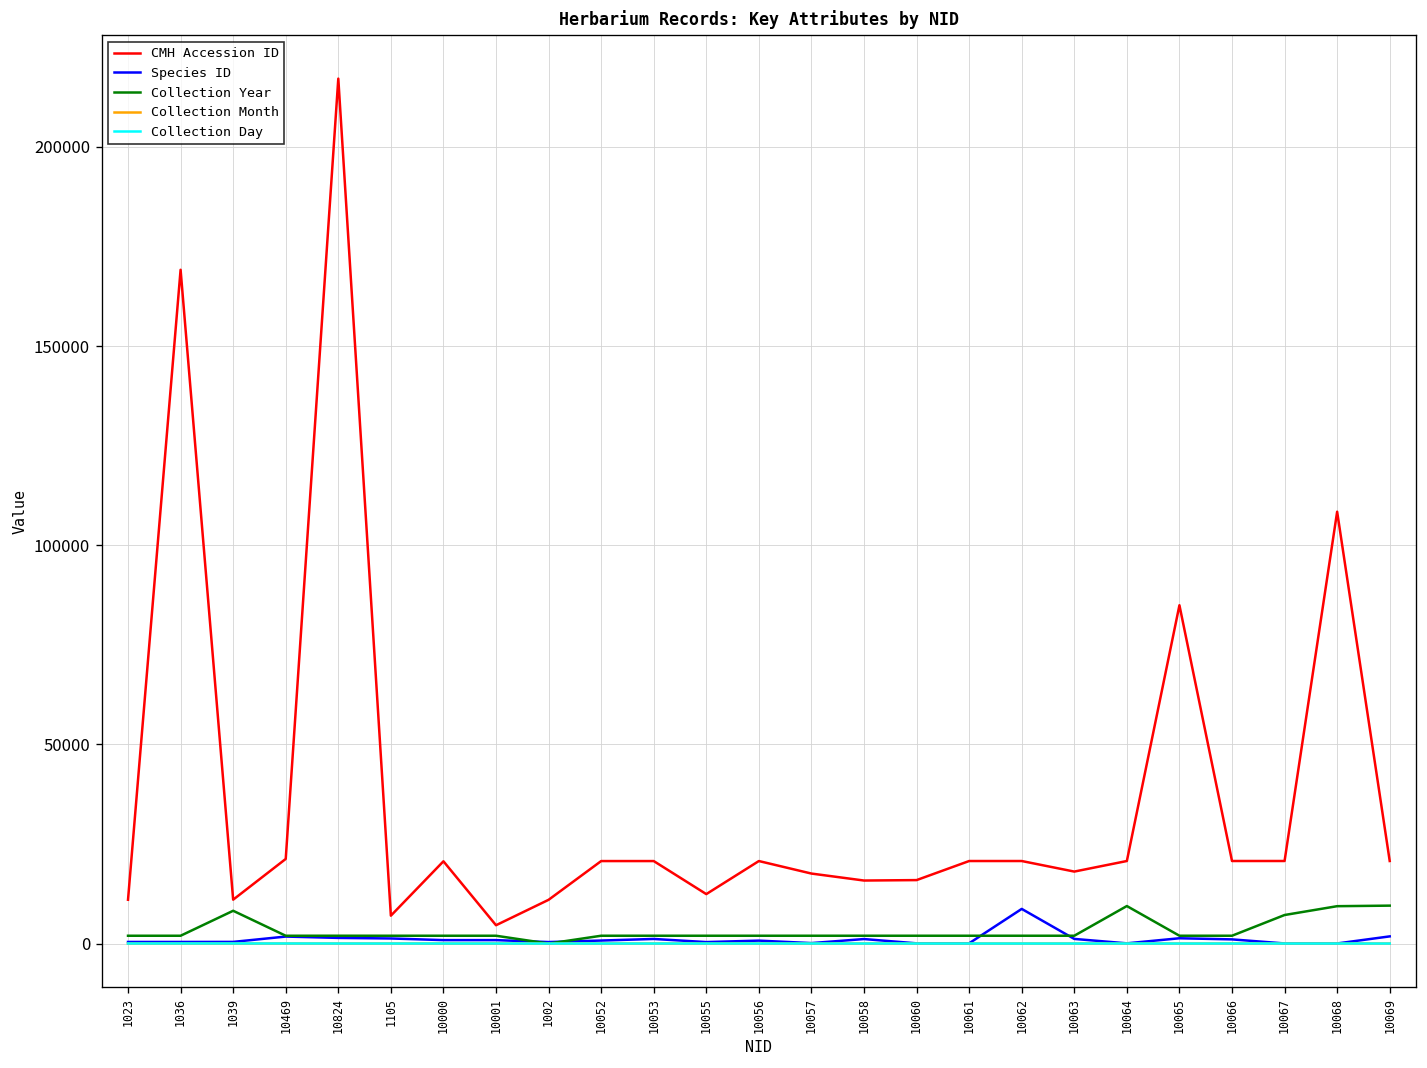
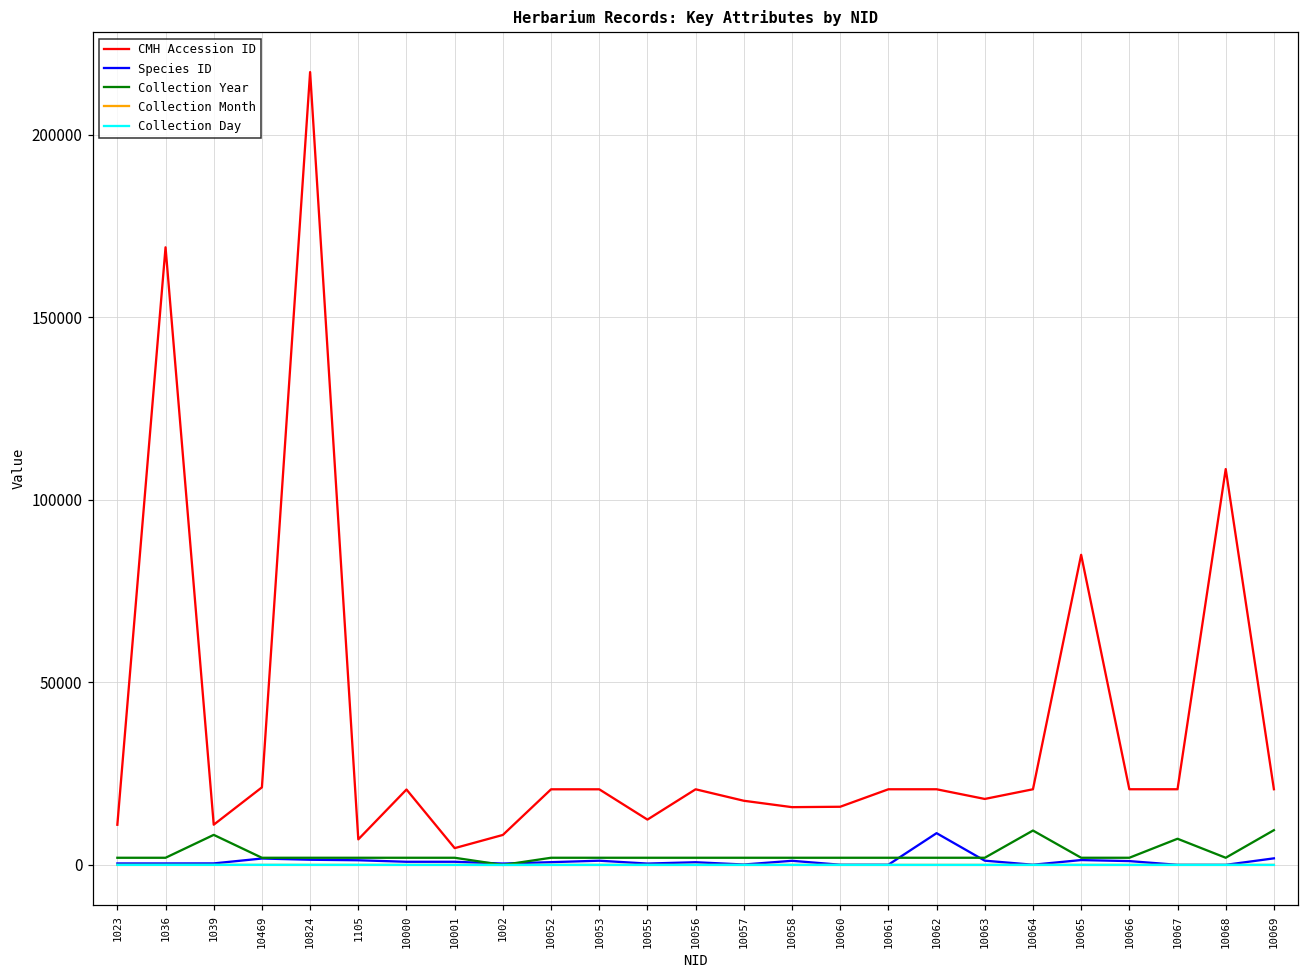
CMH Accession ID, 1002: 11000 -> 8000
Collection Year, 10068: 9000 -> 2000
